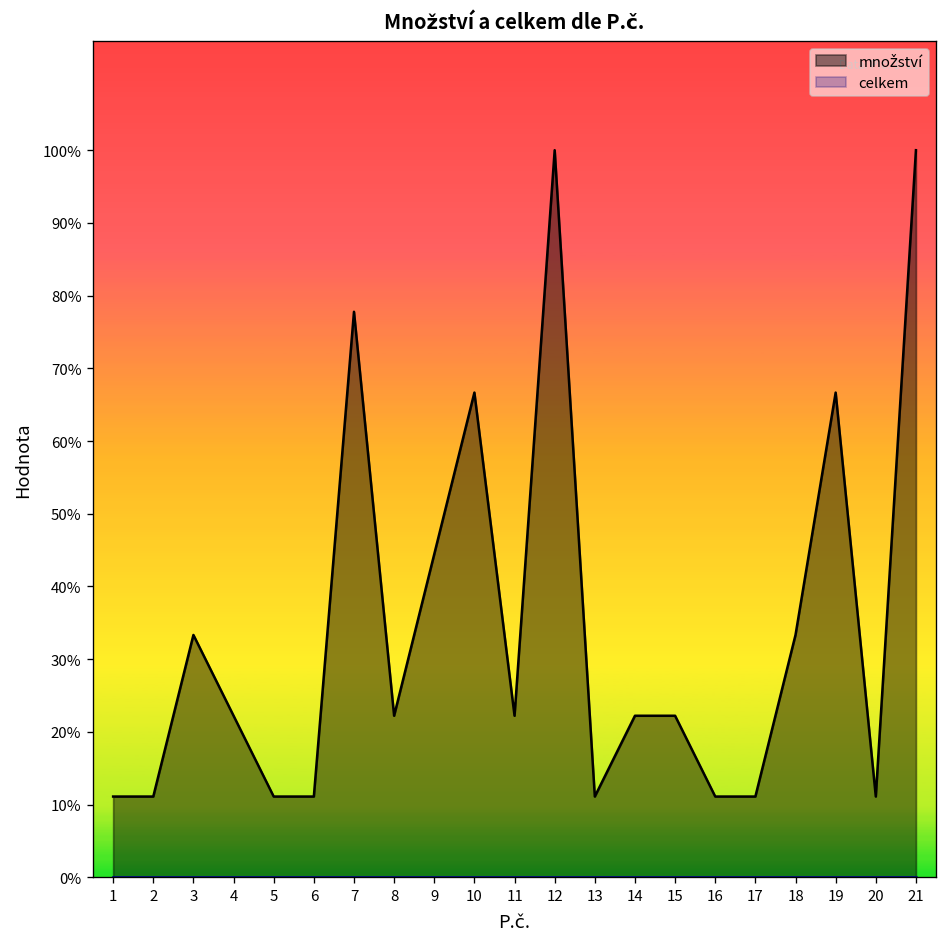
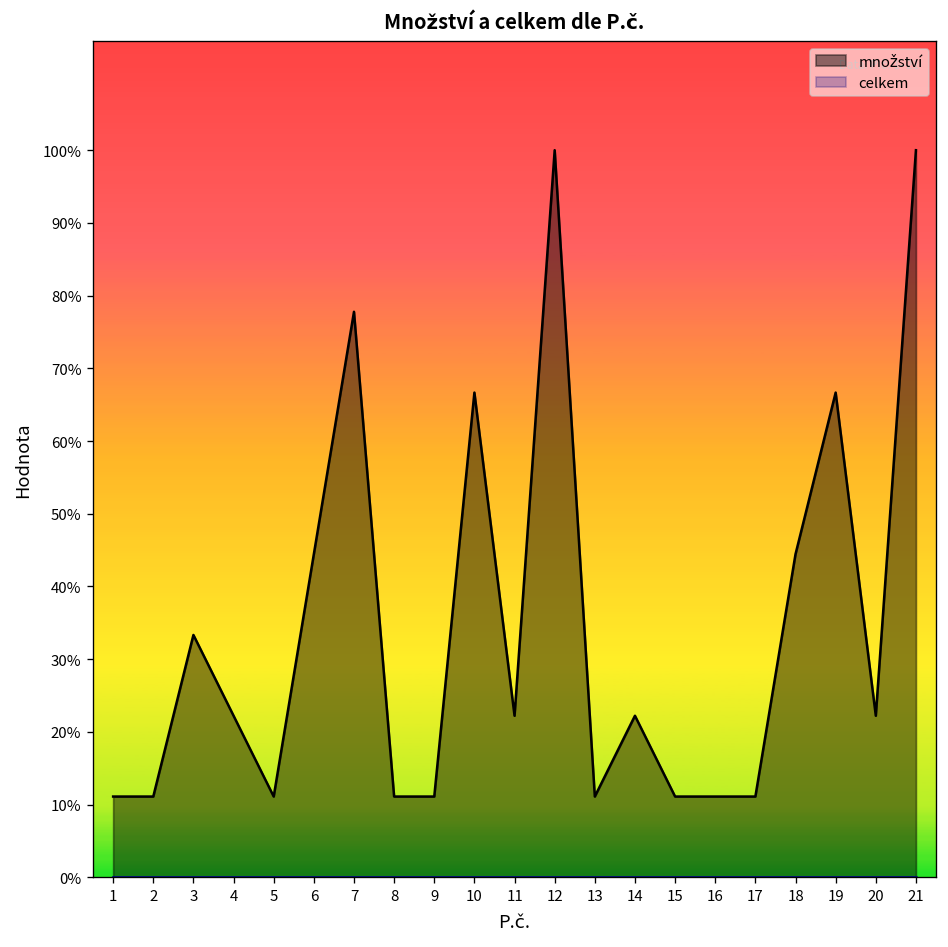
množství, 6: 11% -> 44%
množství, 8: 22% -> 11%
množství, 9: 44% -> 11%
množství, 15: 22% -> 11%
množství, 18: 33% -> 44%
množství, 20: 11% -> 22%
